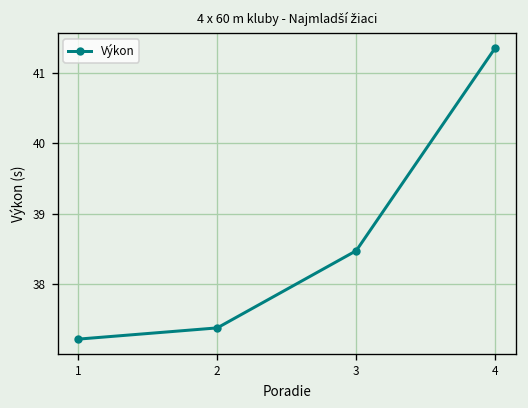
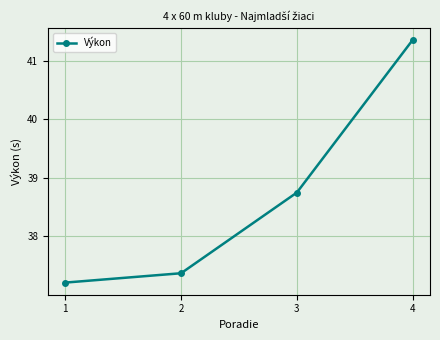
3: 38.5 -> 38.8
